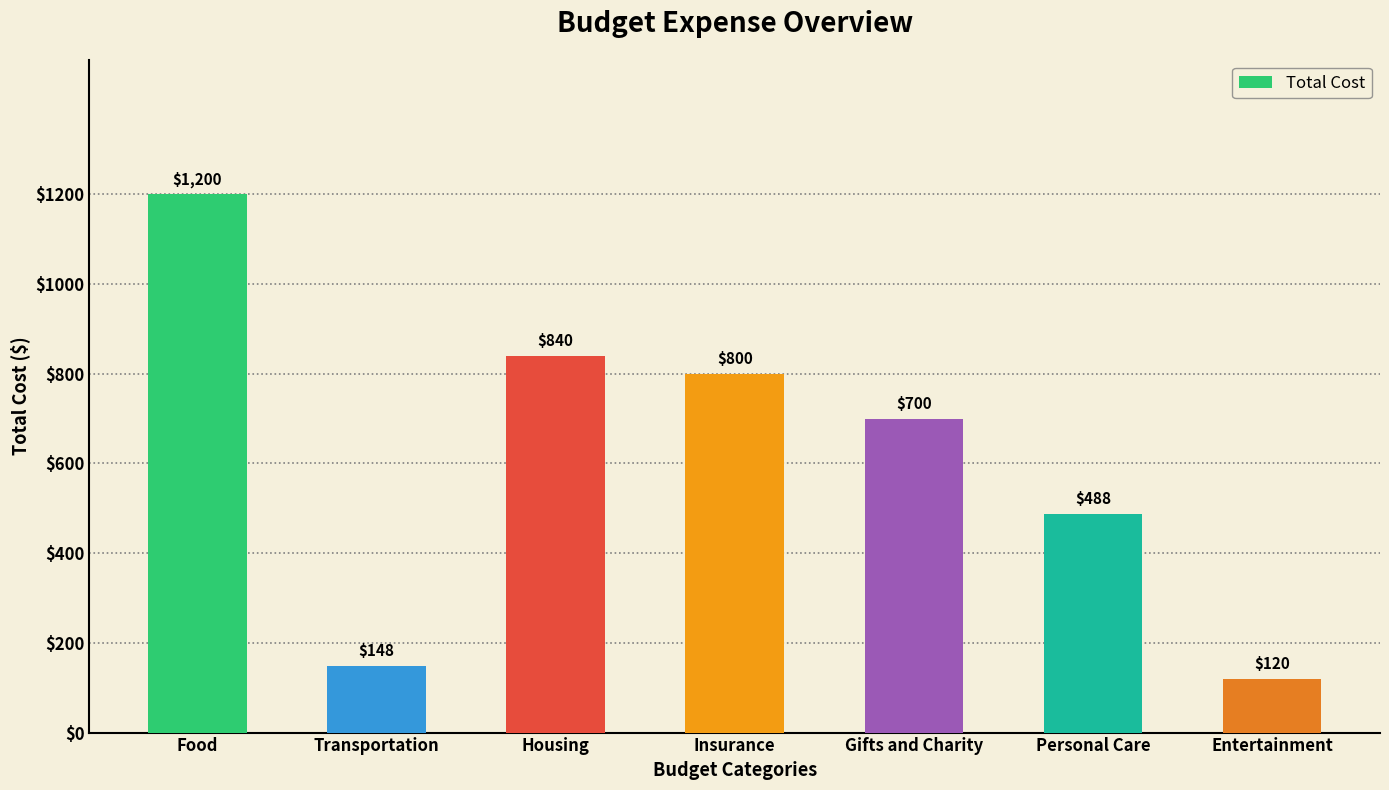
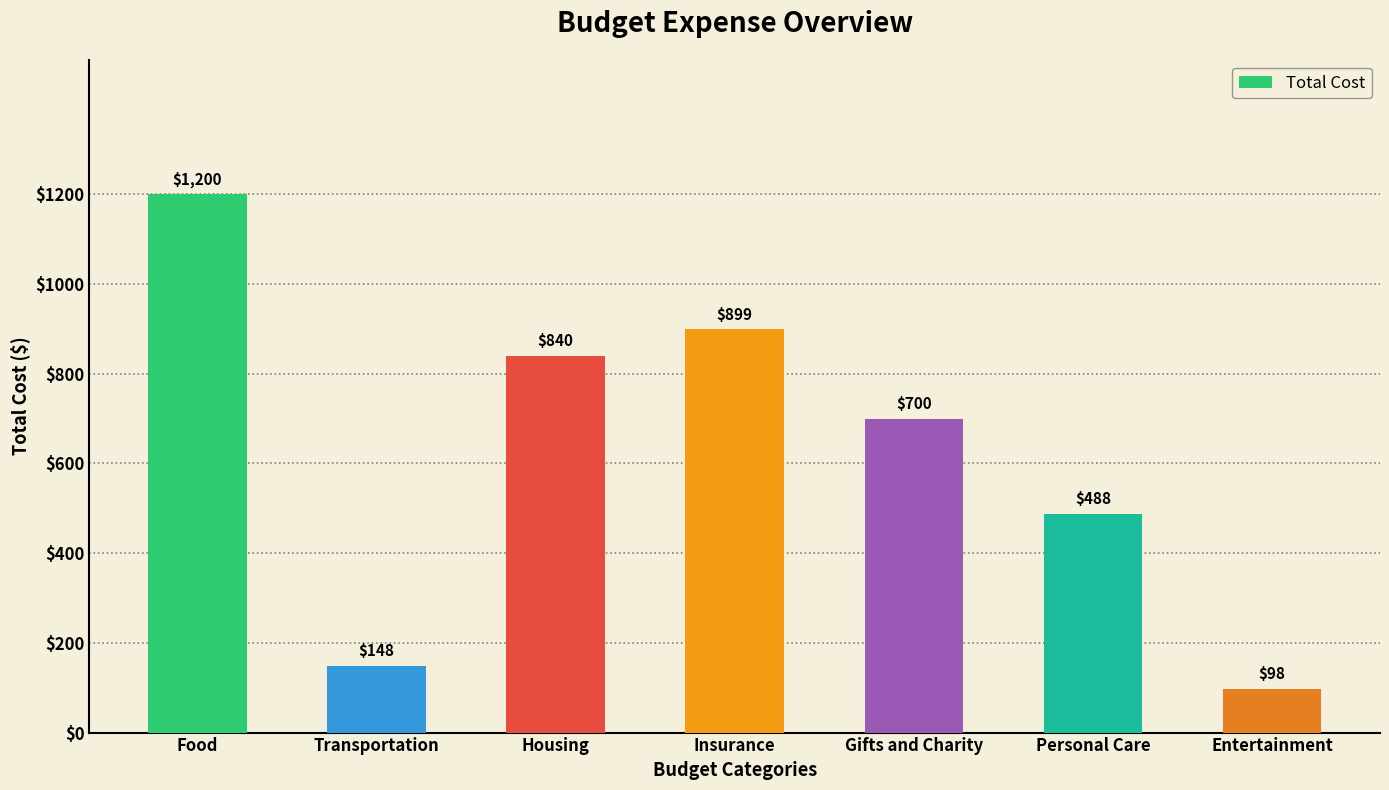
Insurance: $800 -> $899
Entertainment: $120 -> $98
